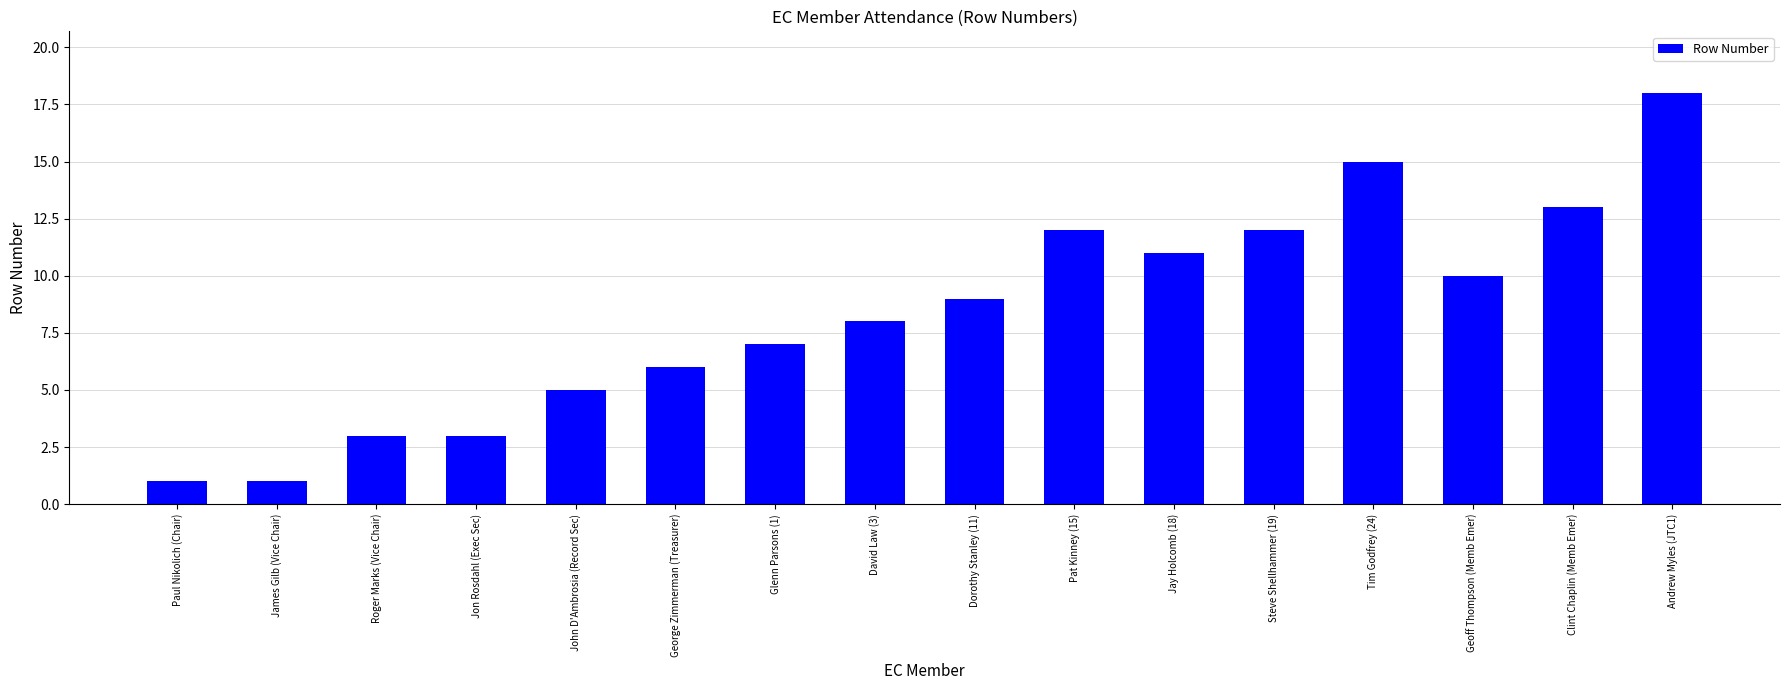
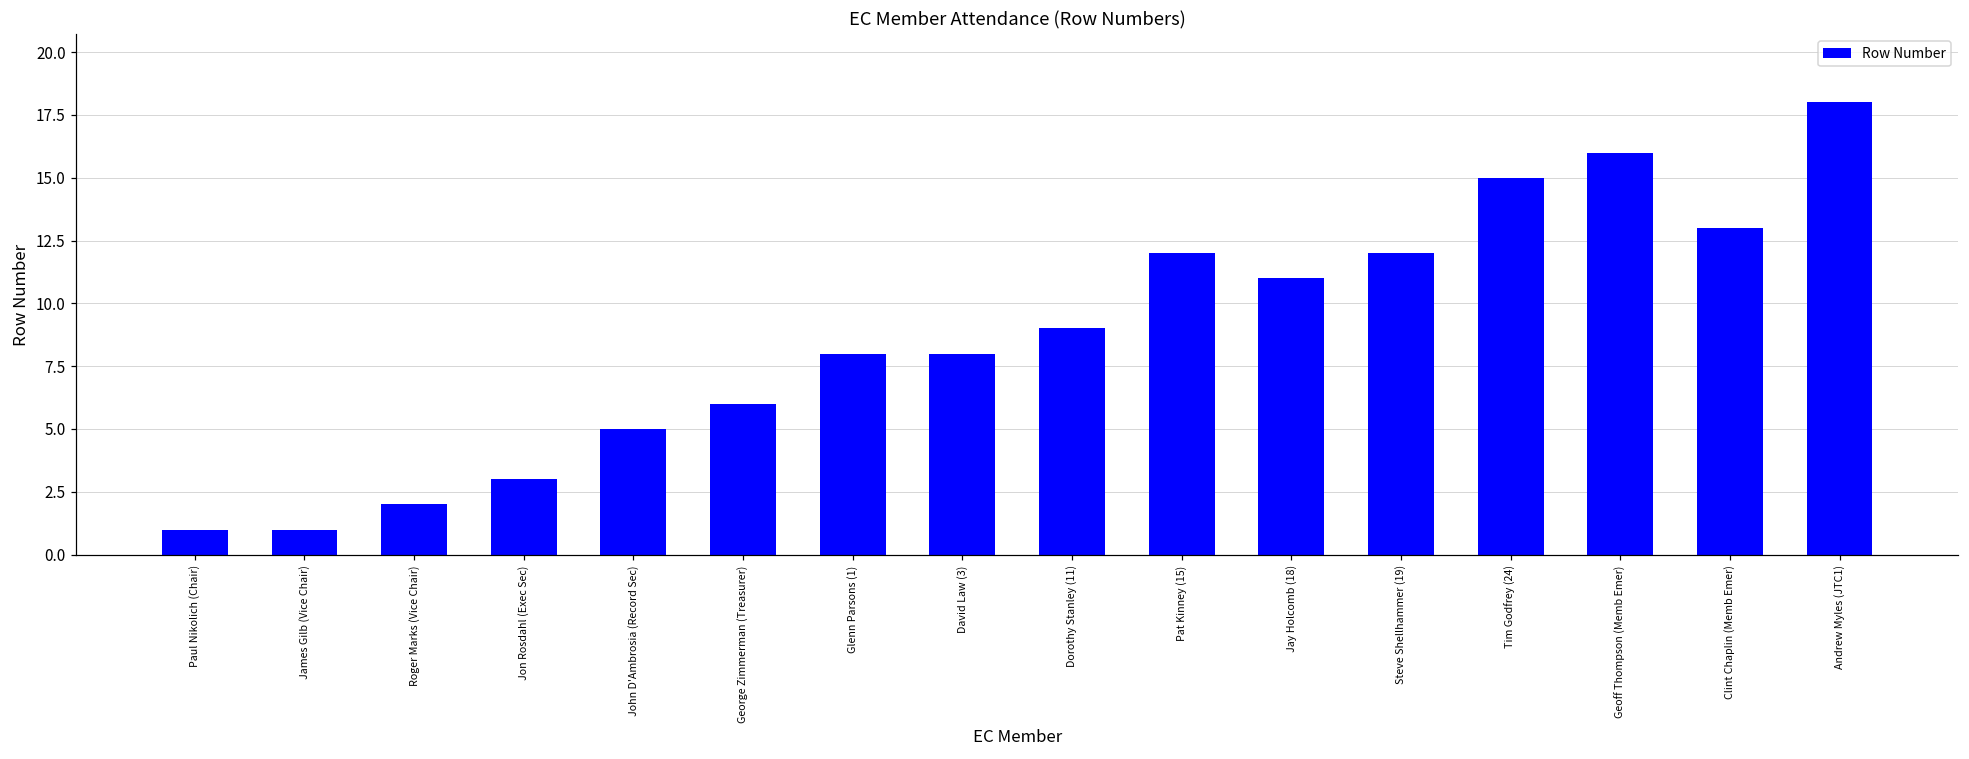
Roger Marks (Vice Chair): 3 -> 2
Glenn Parsons (1): 7 -> 8
Geoff Thompson (Memb Emer): 10 -> 16
